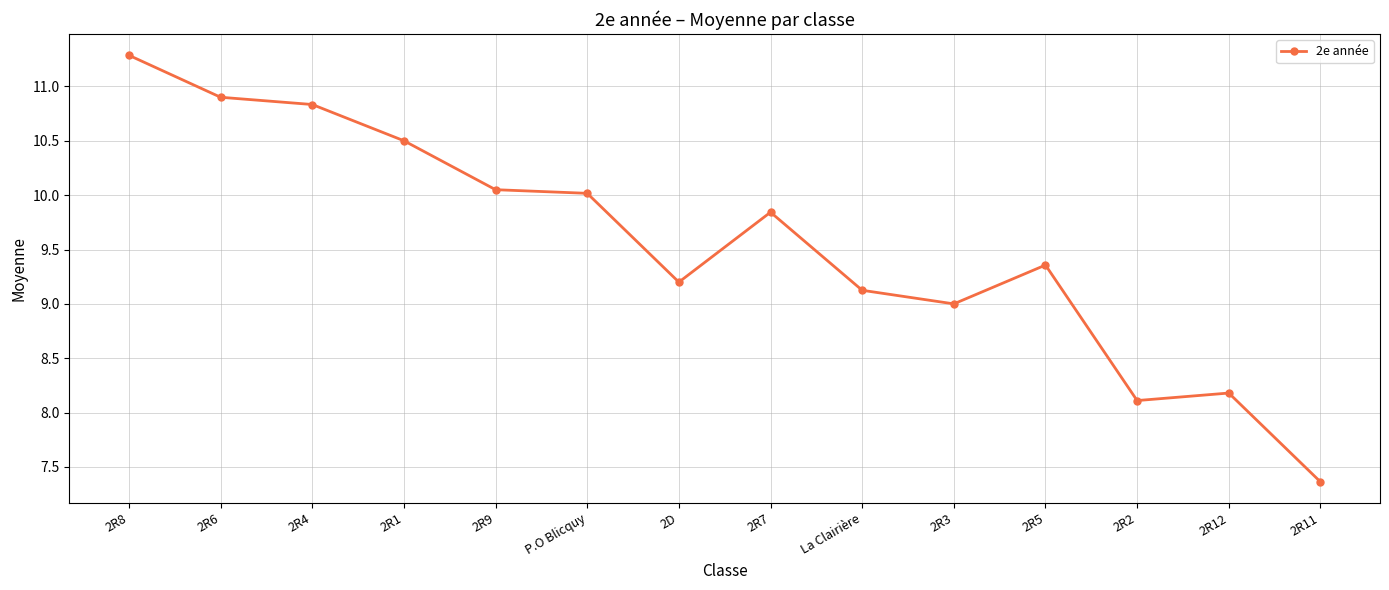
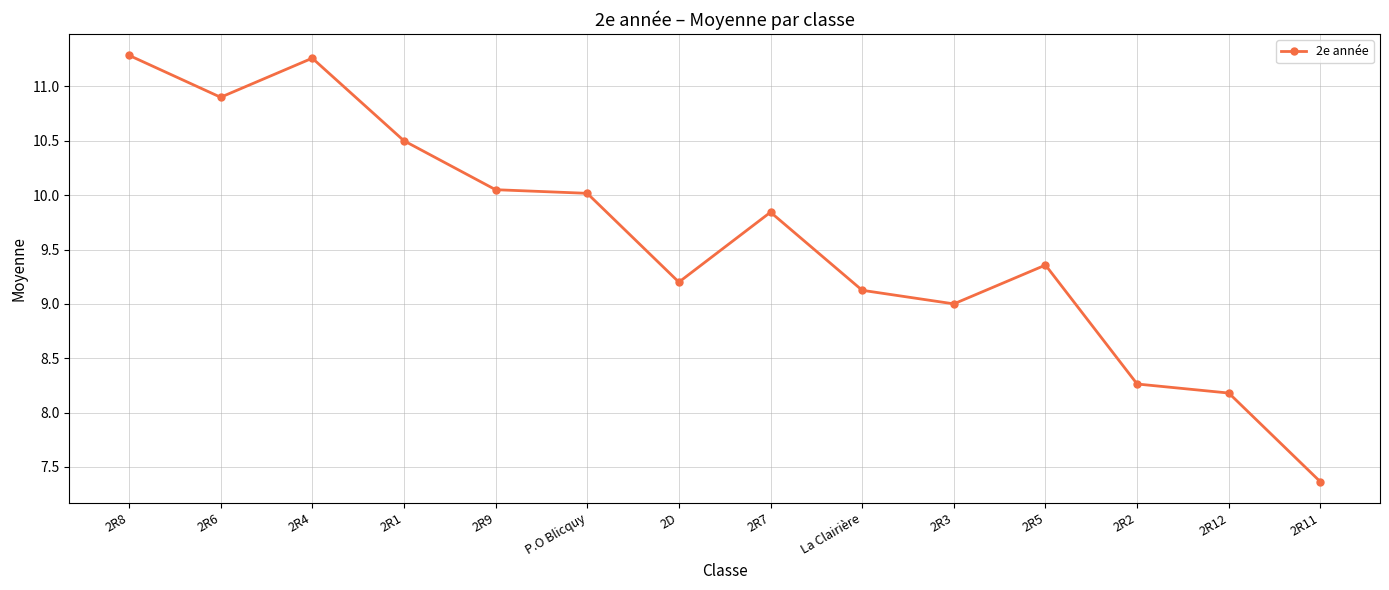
2R4: 10.83 -> 11.26
2R2: 8.11 -> 8.26
